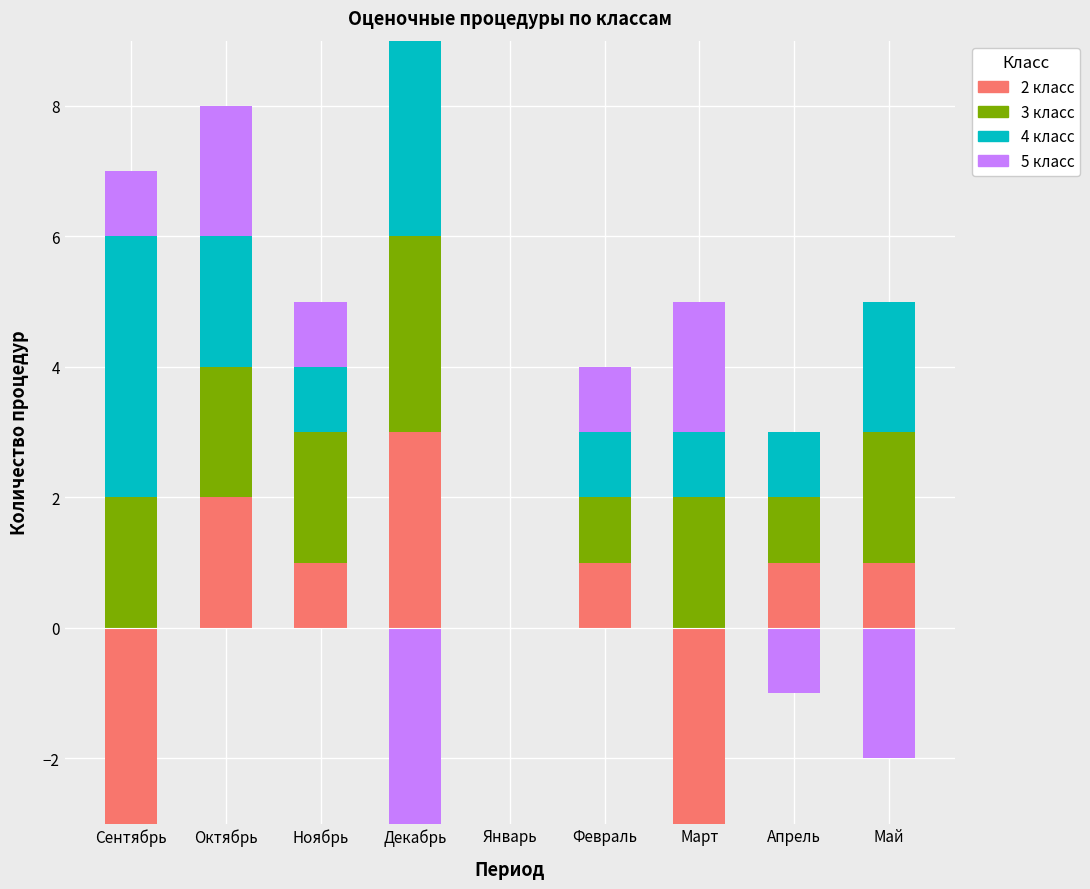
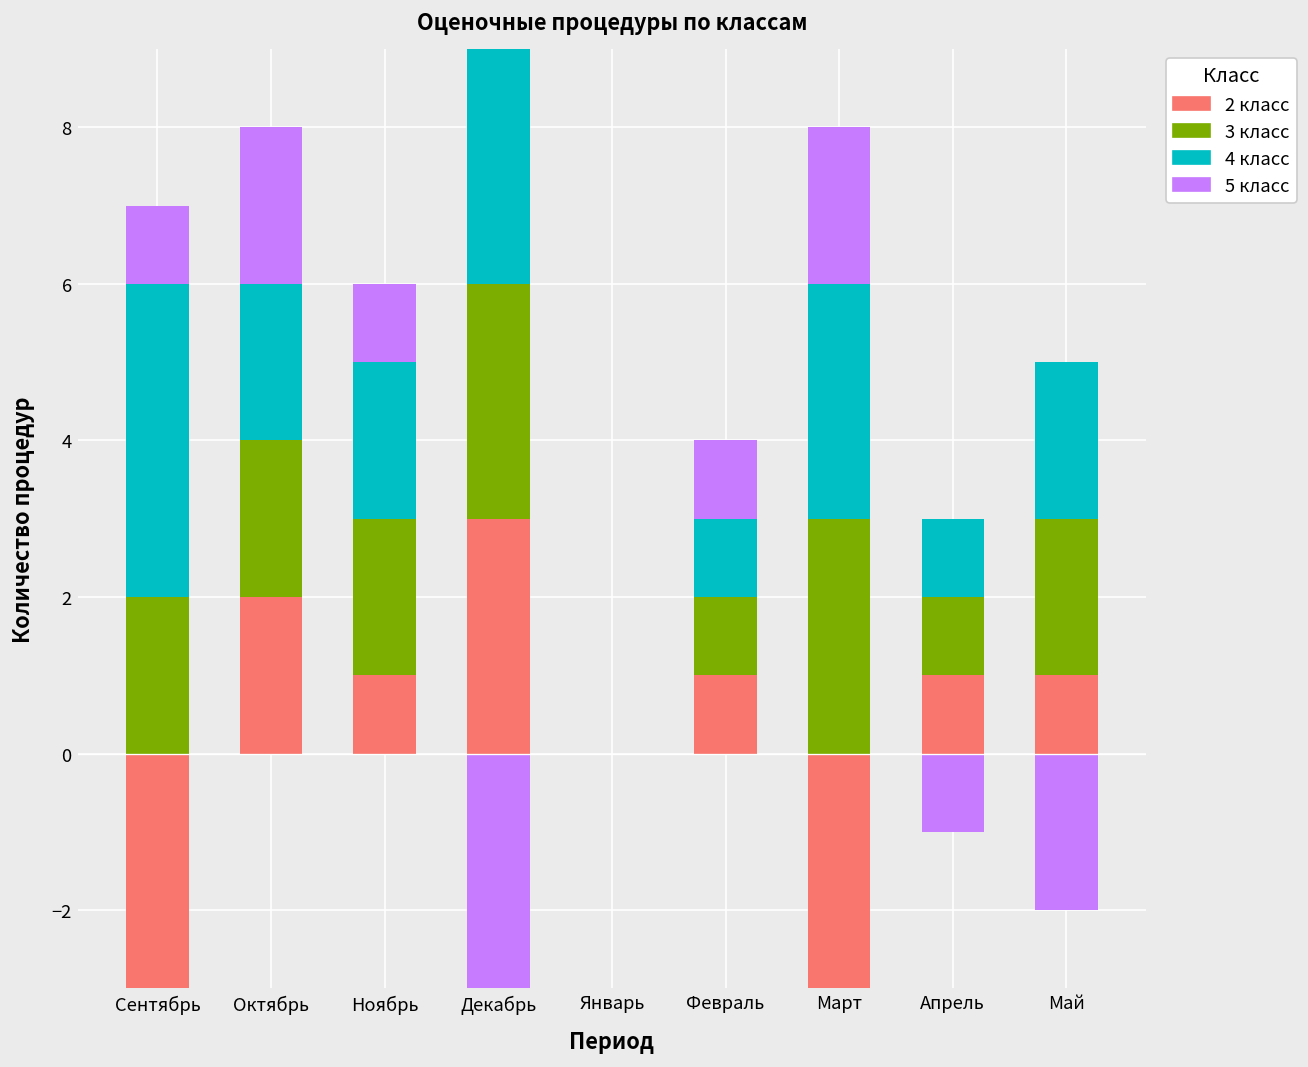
4 класс, Ноябрь: 1 -> 2
3 класс, Март: 2 -> 3
4 класс, Март: 1 -> 3
